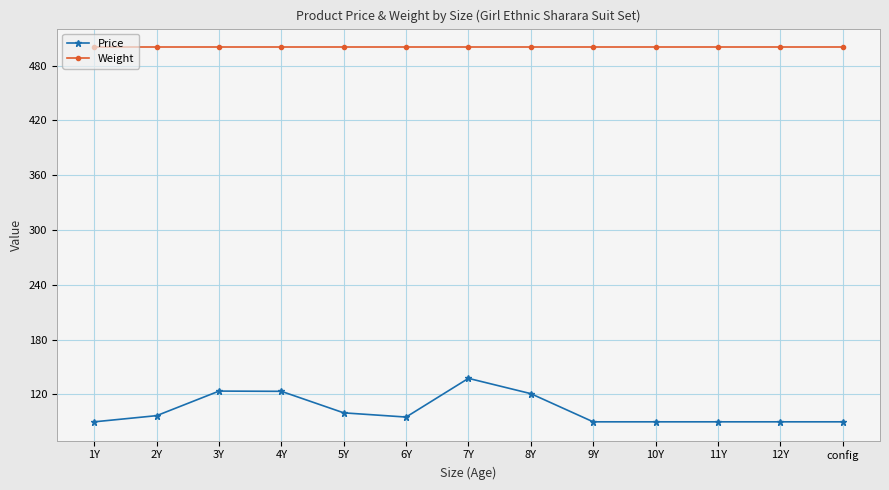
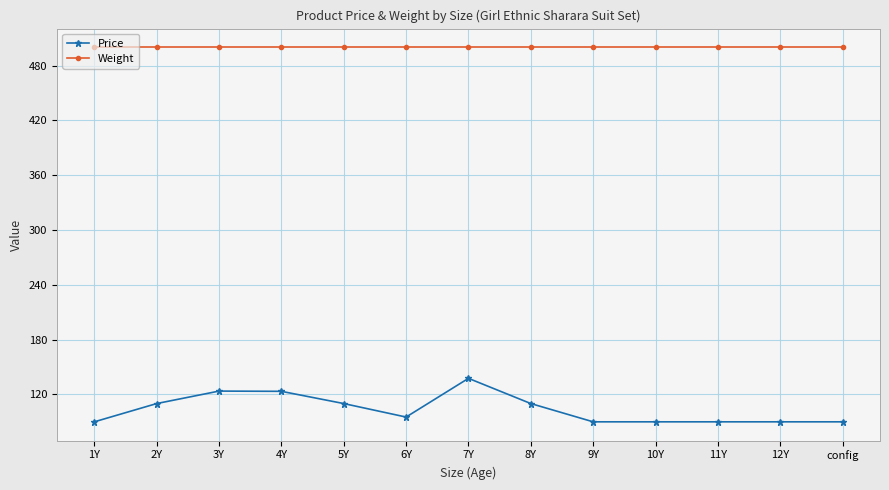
Price, 2Y: 100 -> 110
Price, 5Y: 100 -> 110
Price, 8Y: 120 -> 110
